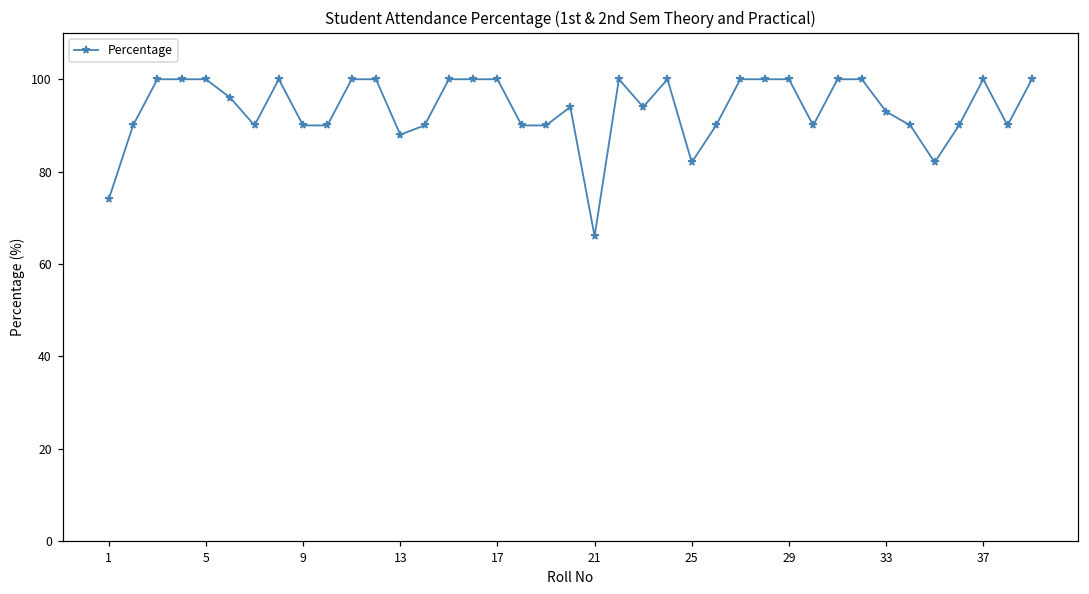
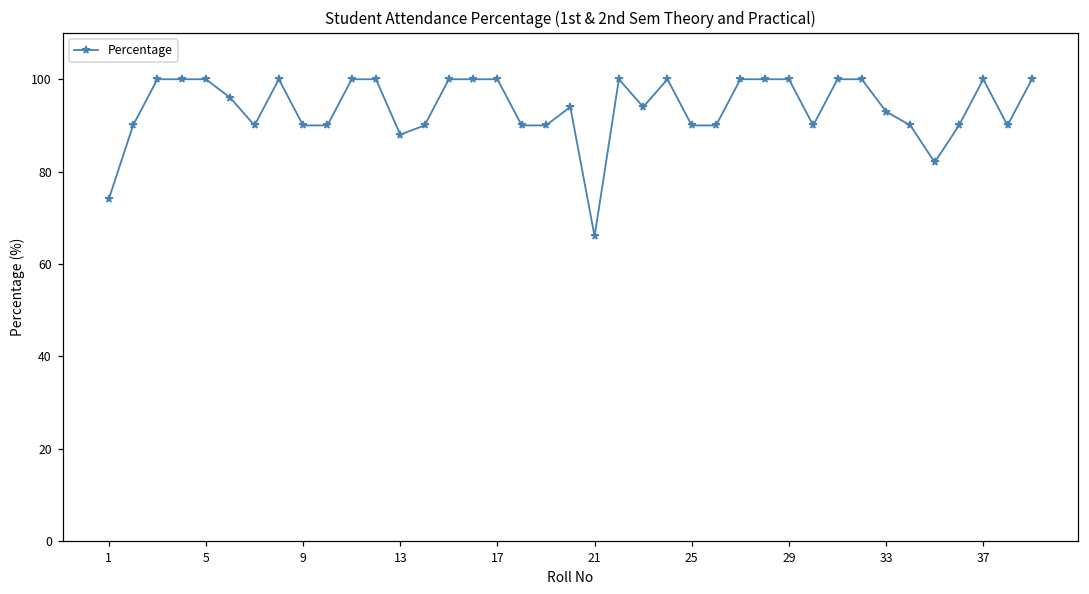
25: 82 -> 90
